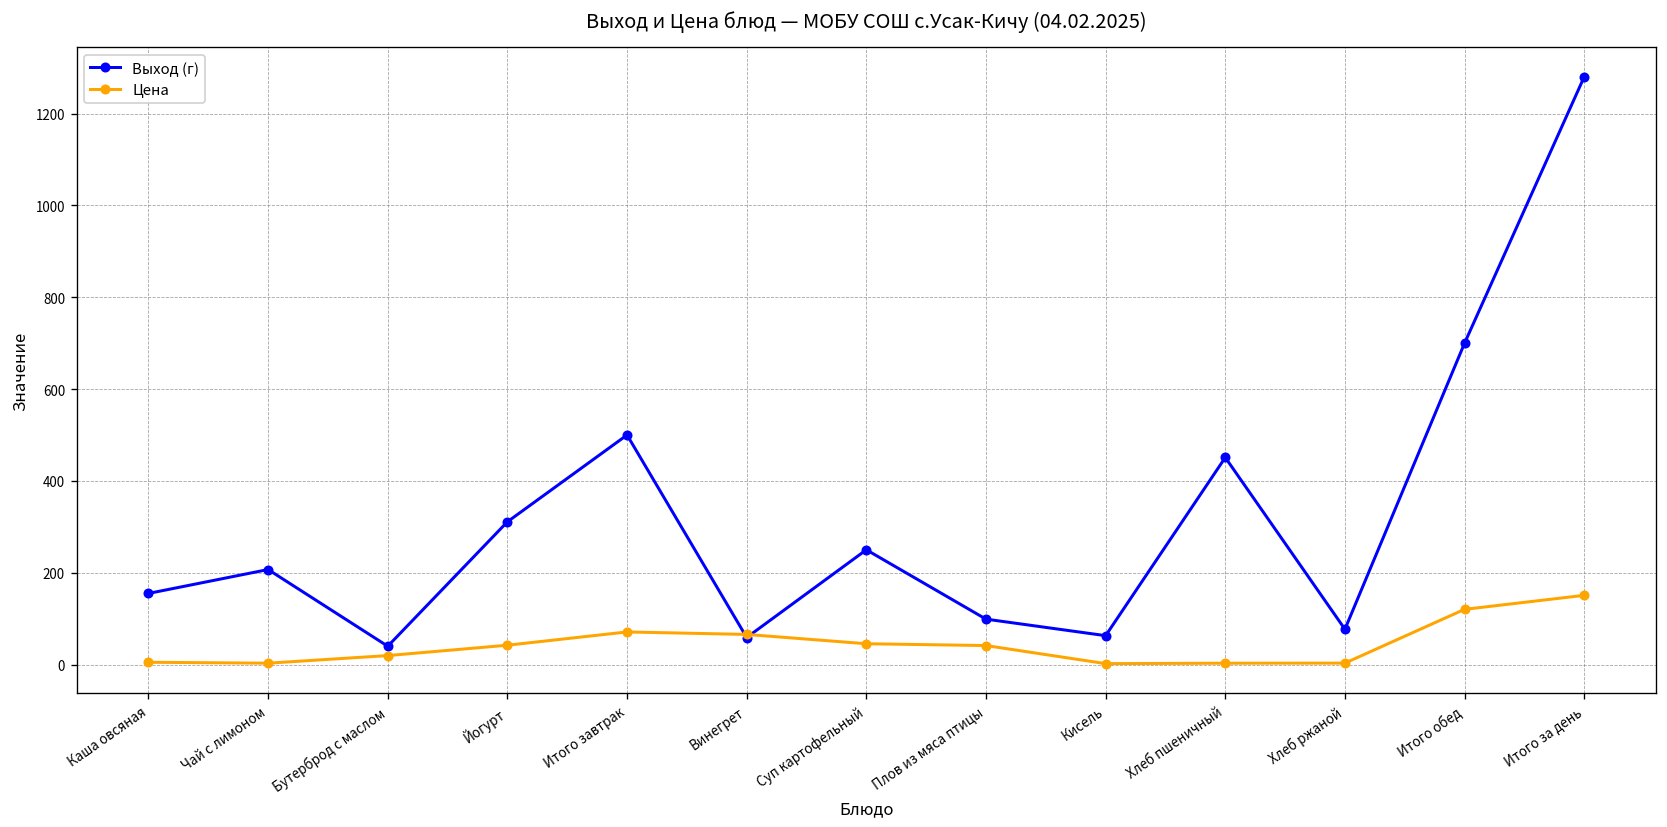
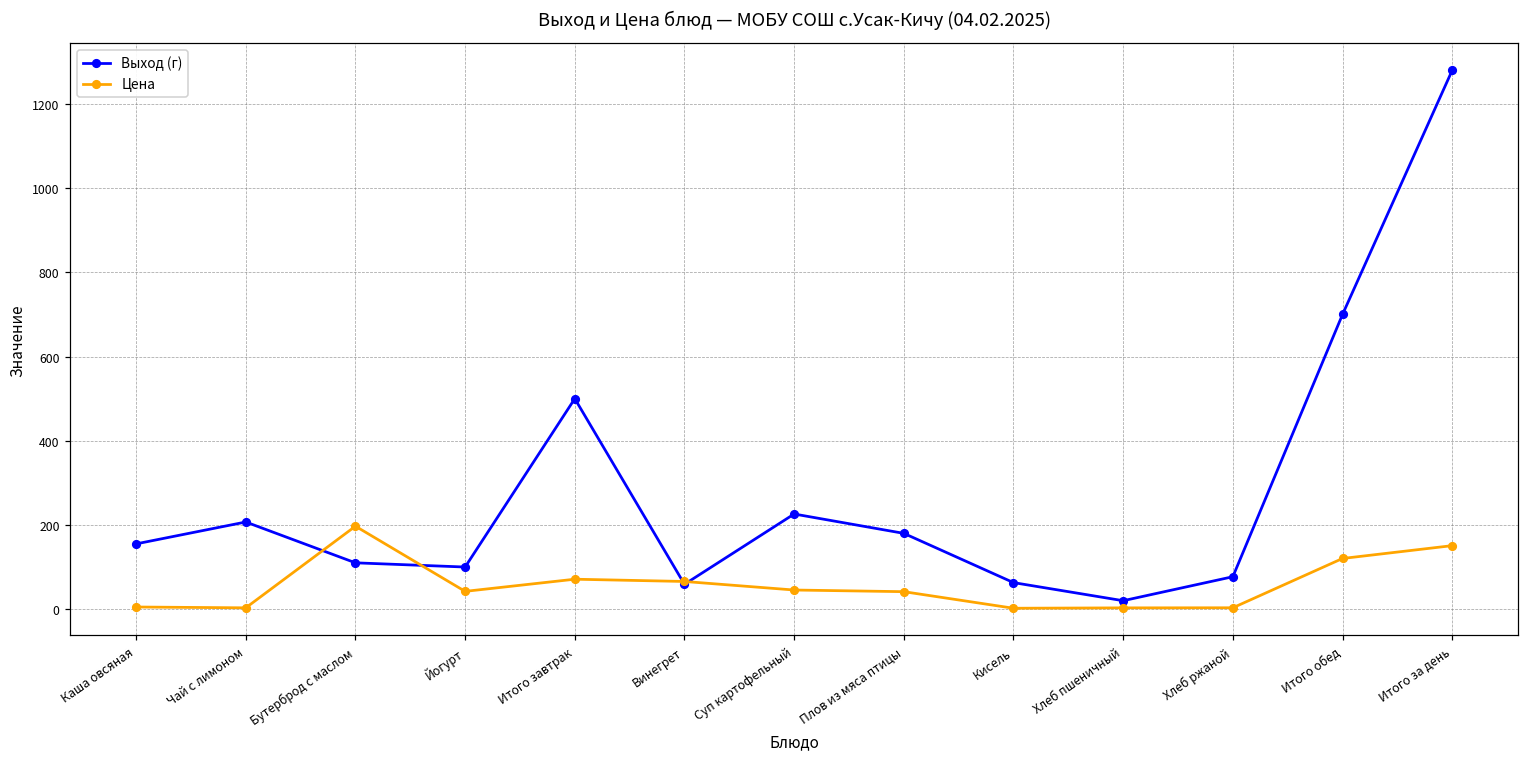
Выход (г), Бутерброд с маслом: 40 -> 110
Цена, Бутерброд с маслом: 20 -> 200
Выход (г), Йогурт: 310 -> 100
Выход (г), Суп картофельный: 250 -> 230
Выход (г), Плов из мяса птицы: 100 -> 180
Выход (г), Хлеб пшеничный: 450 -> 20
